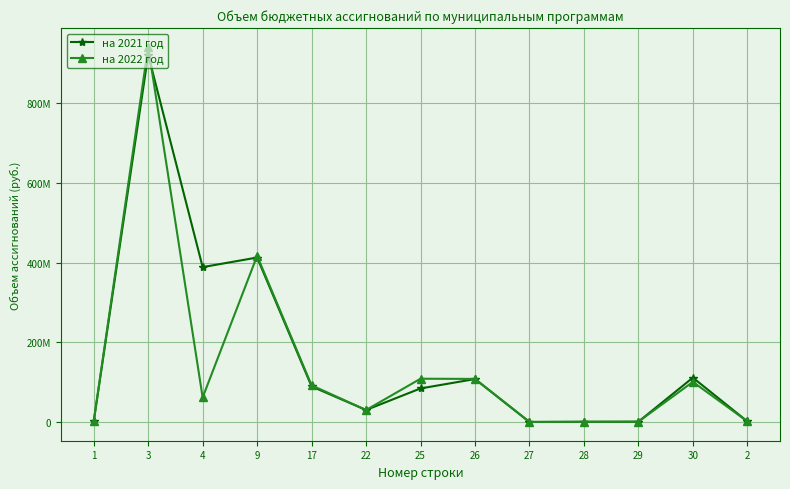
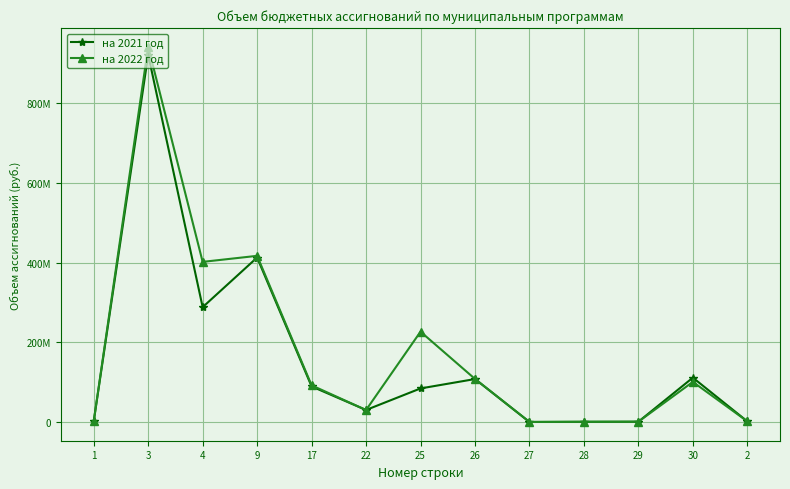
на 2021 год, 4: 390000000 -> 290000000
на 2022 год, 4: 60000000 -> 400000000
на 2022 год, 25: 110000000 -> 230000000
